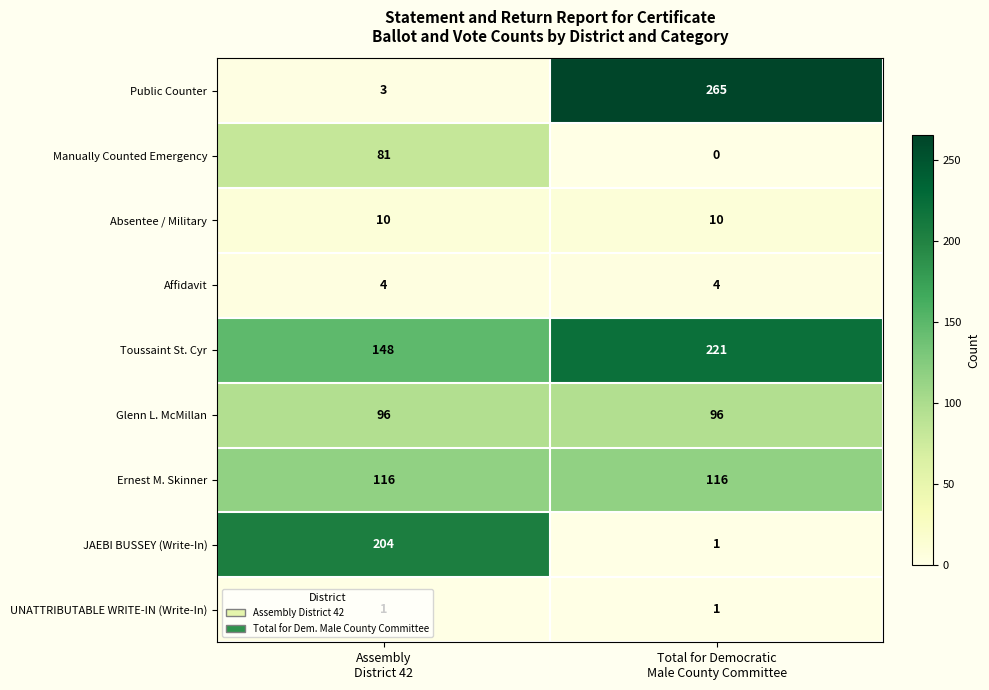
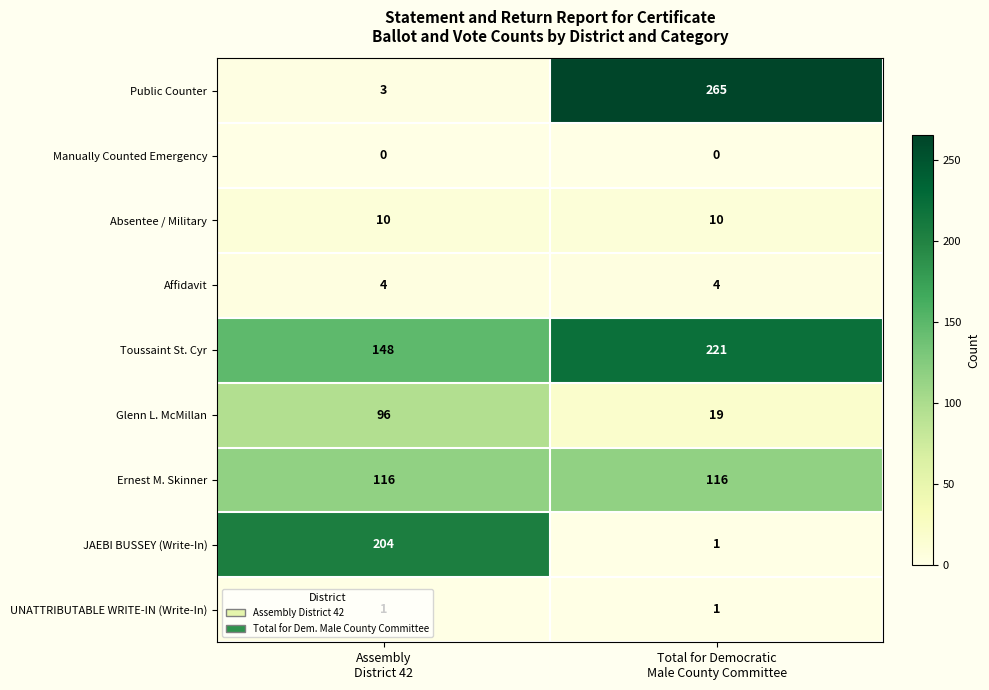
Manually Counted Emergency, Assembly District 42: 81 -> 0
Glenn L. McMillan, Total for Democratic Male County Committee: 96 -> 19
